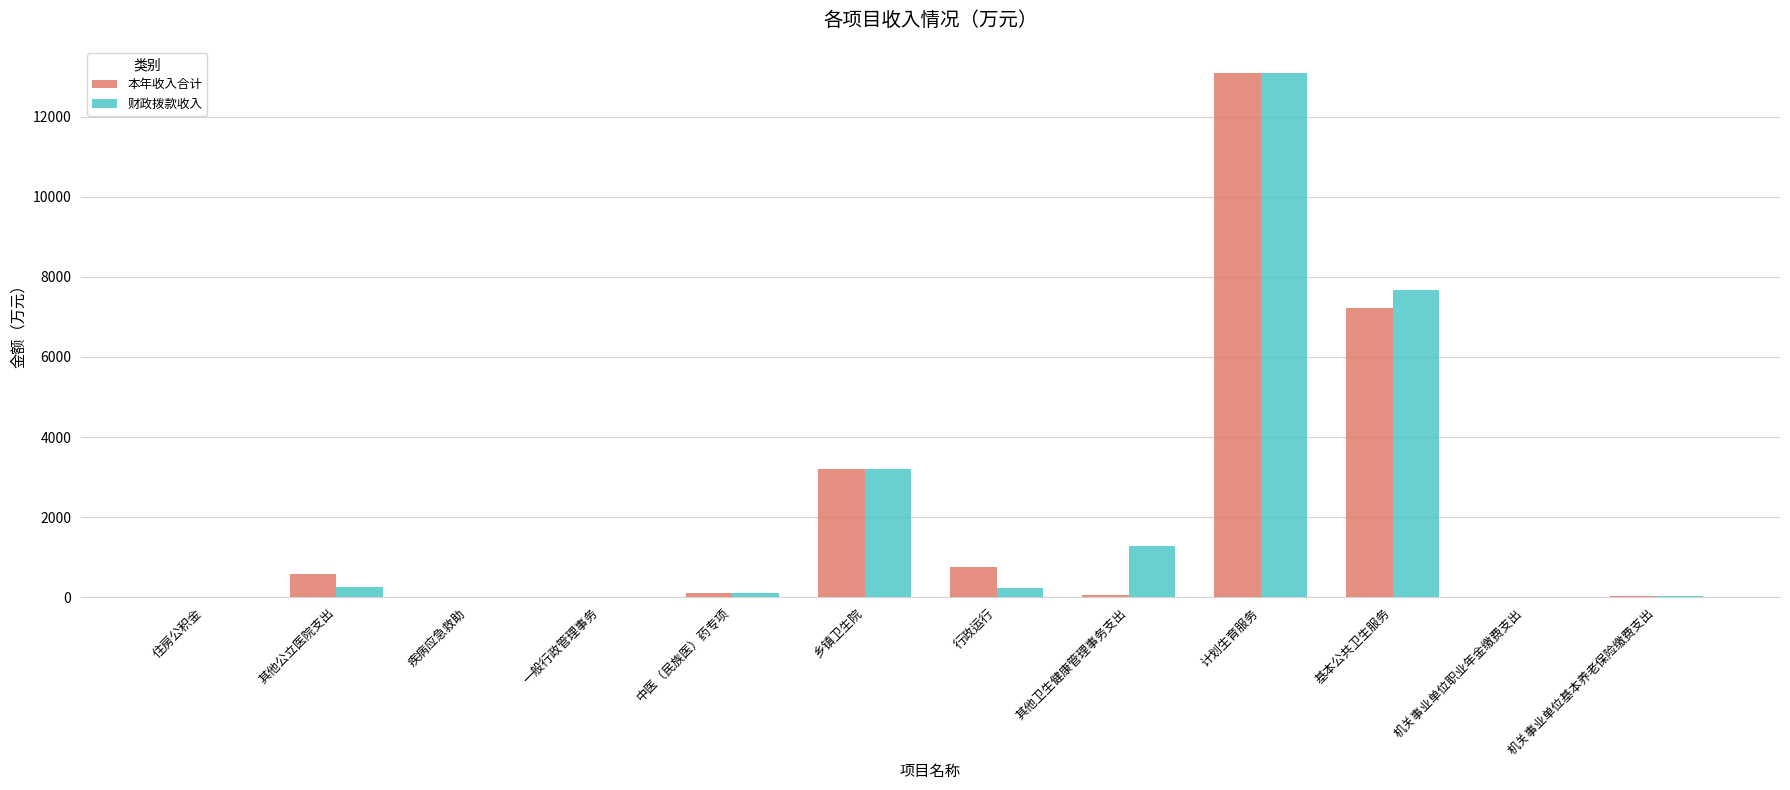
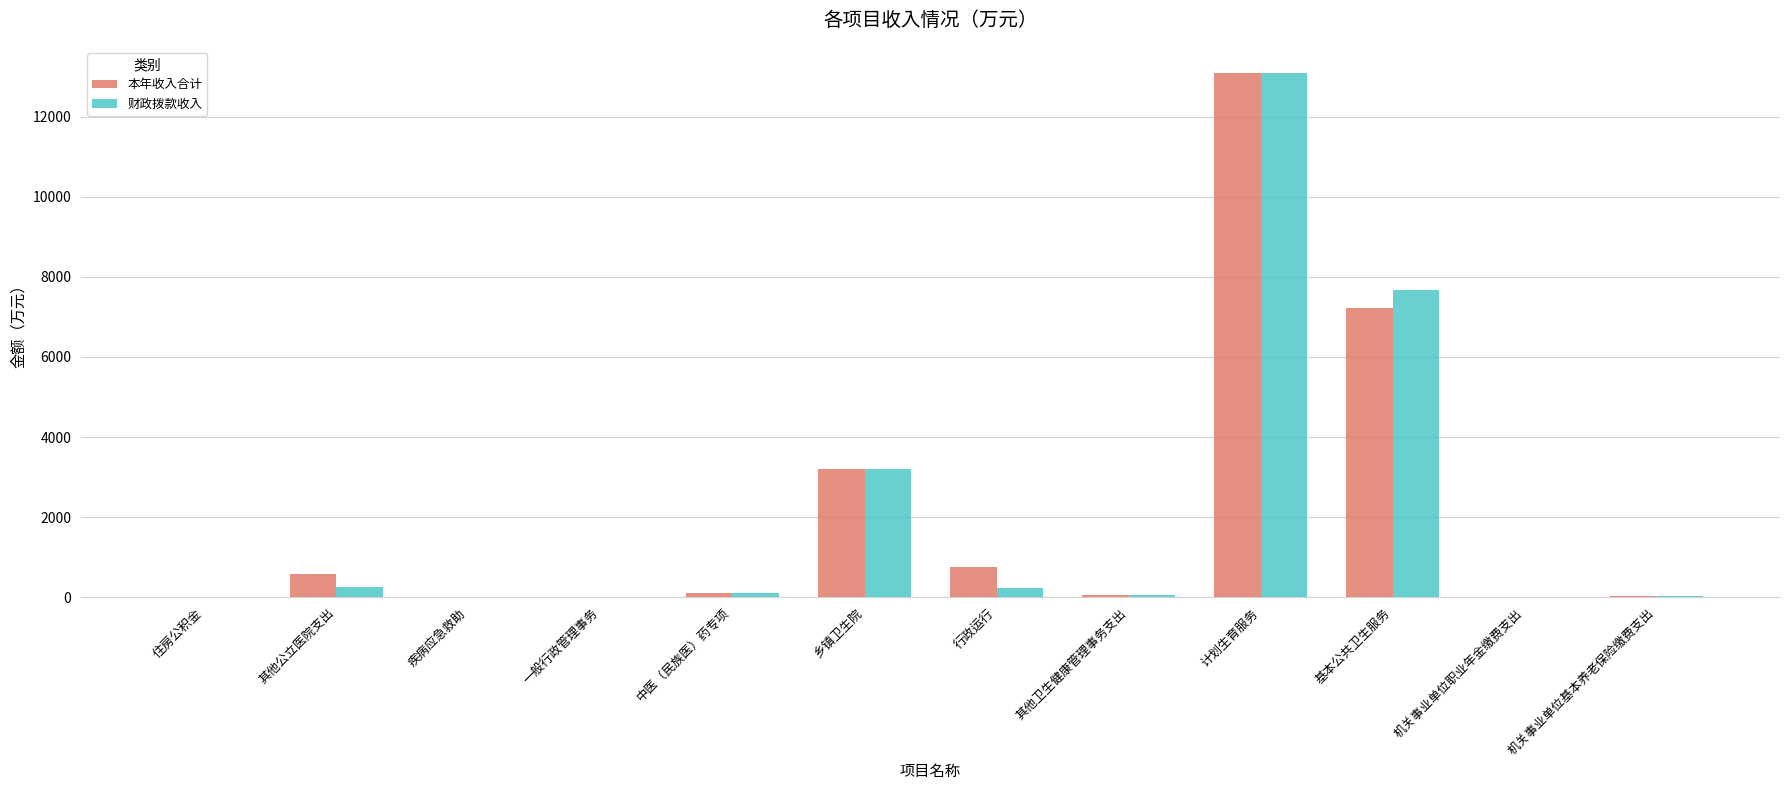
财政拨款收入, 其他卫生健康管理事务支出: 1300 -> 100
